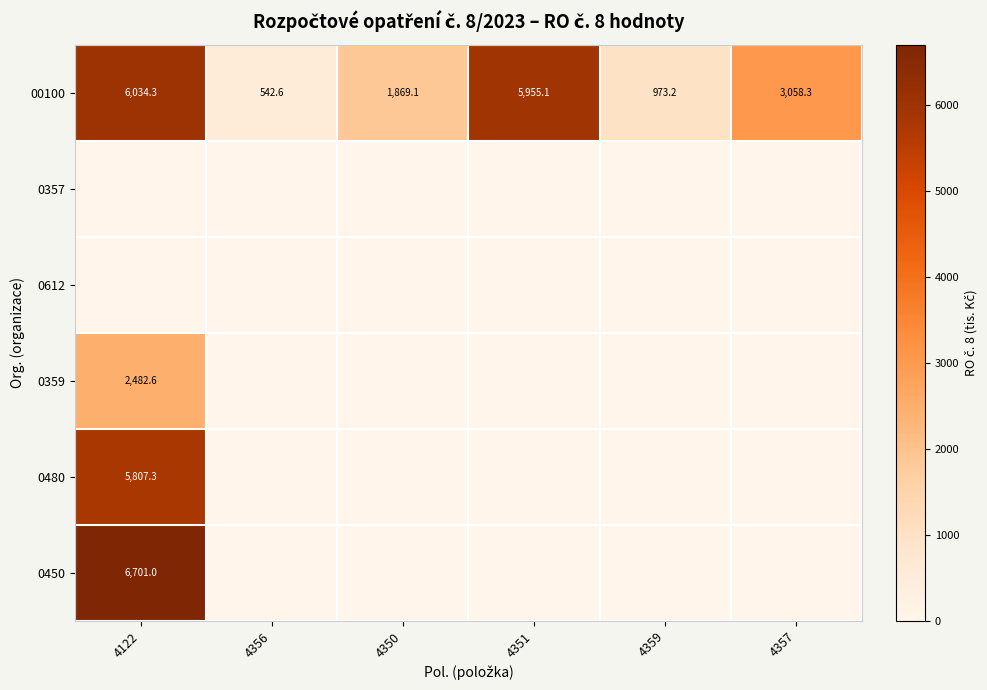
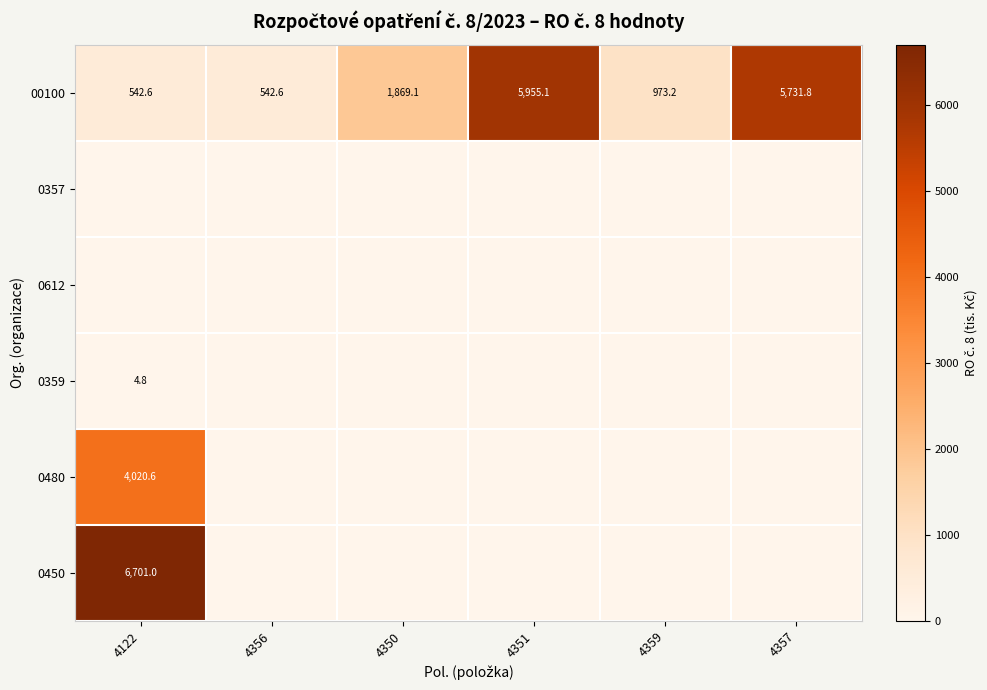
00100, 4122: 6,034.3 -> 542.6
00100, 4357: 3,058.3 -> 5,731.8
0359, 4122: 2,482.6 -> 4.8
0480, 4122: 5,807.3 -> 4,020.6
